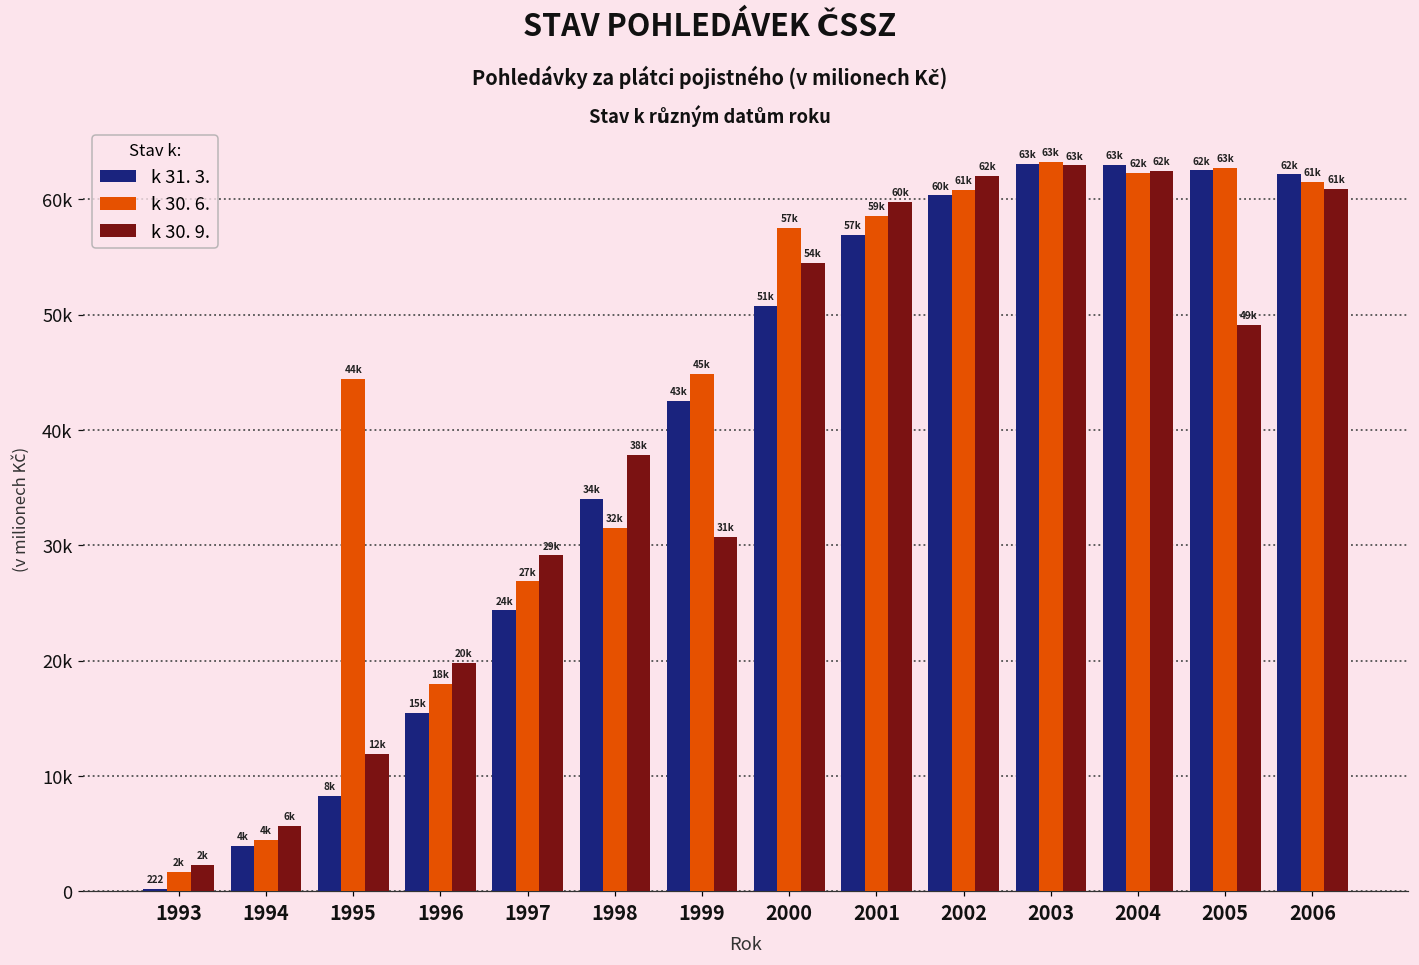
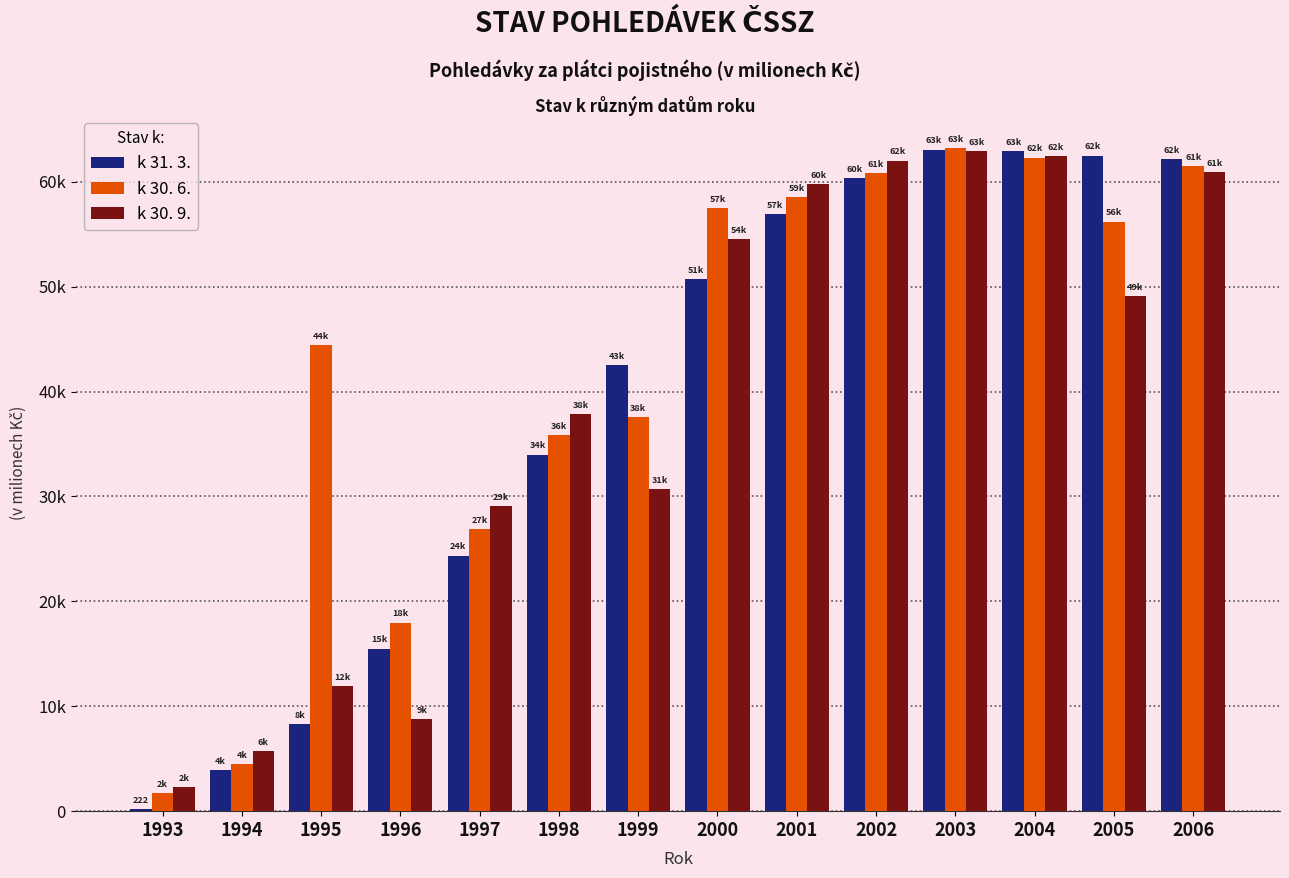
k 30. 9., 1996: 20k -> 9k
k 30. 6., 1998: 32k -> 36k
k 30. 6., 1999: 45k -> 38k
k 30. 6., 2005: 63k -> 56k
